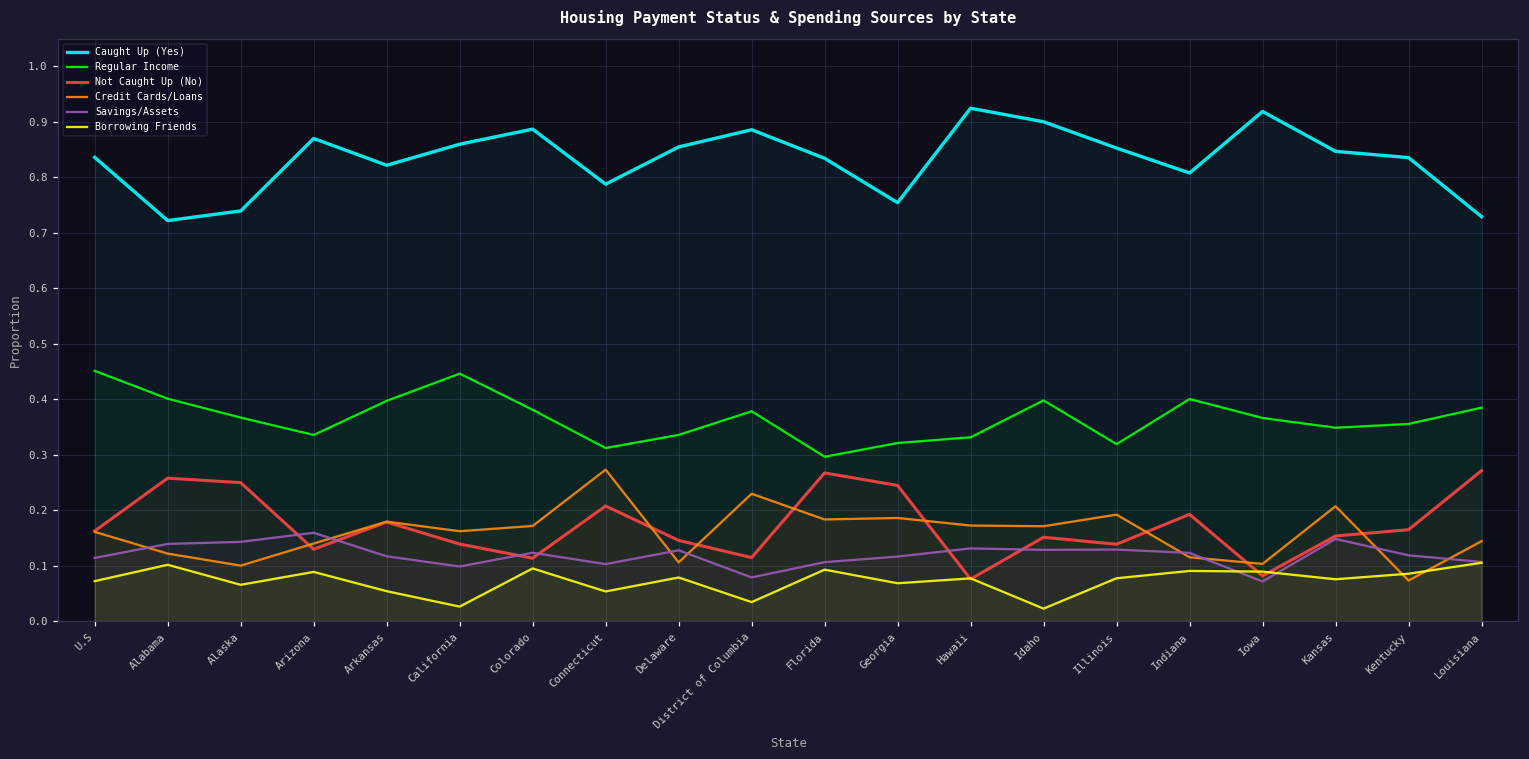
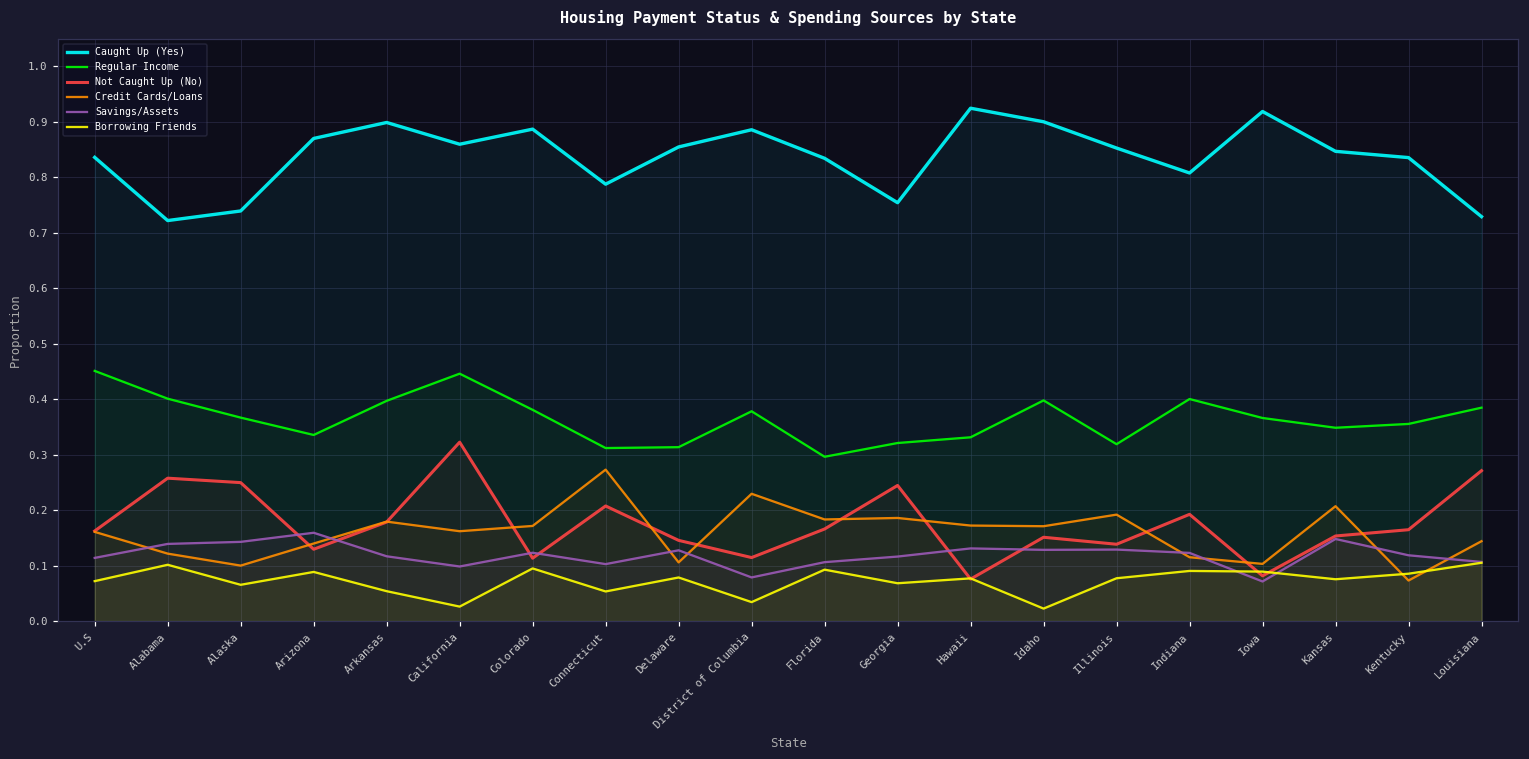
Caught Up (Yes), Arkansas: 0.82 -> 0.90
Not Caught Up (No), California: 0.14 -> 0.32
Regular Income, Delaware: 0.34 -> 0.31
Not Caught Up (No), Florida: 0.27 -> 0.17
